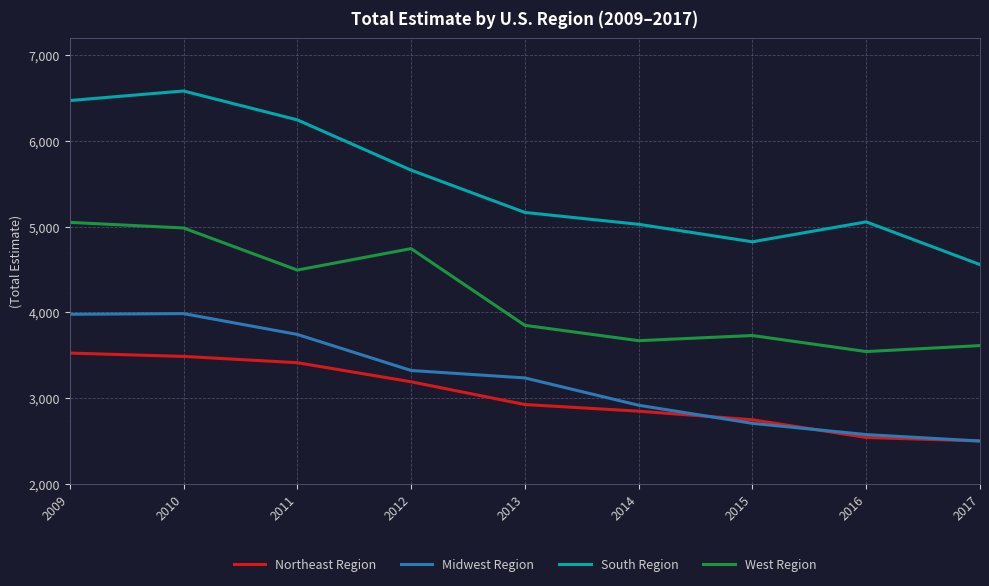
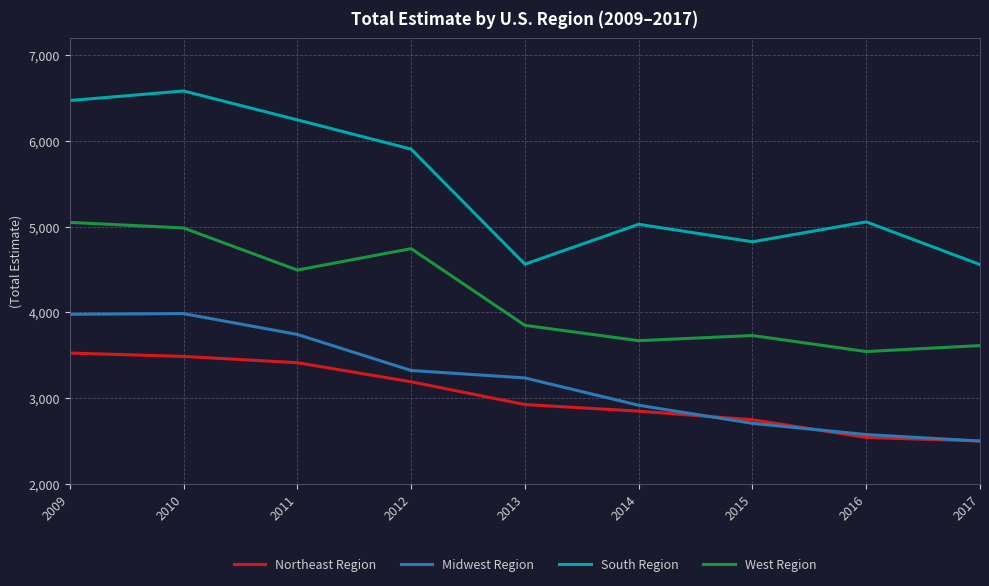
South Region, 2012: 5,700 -> 5,900
South Region, 2013: 5,200 -> 4,600
